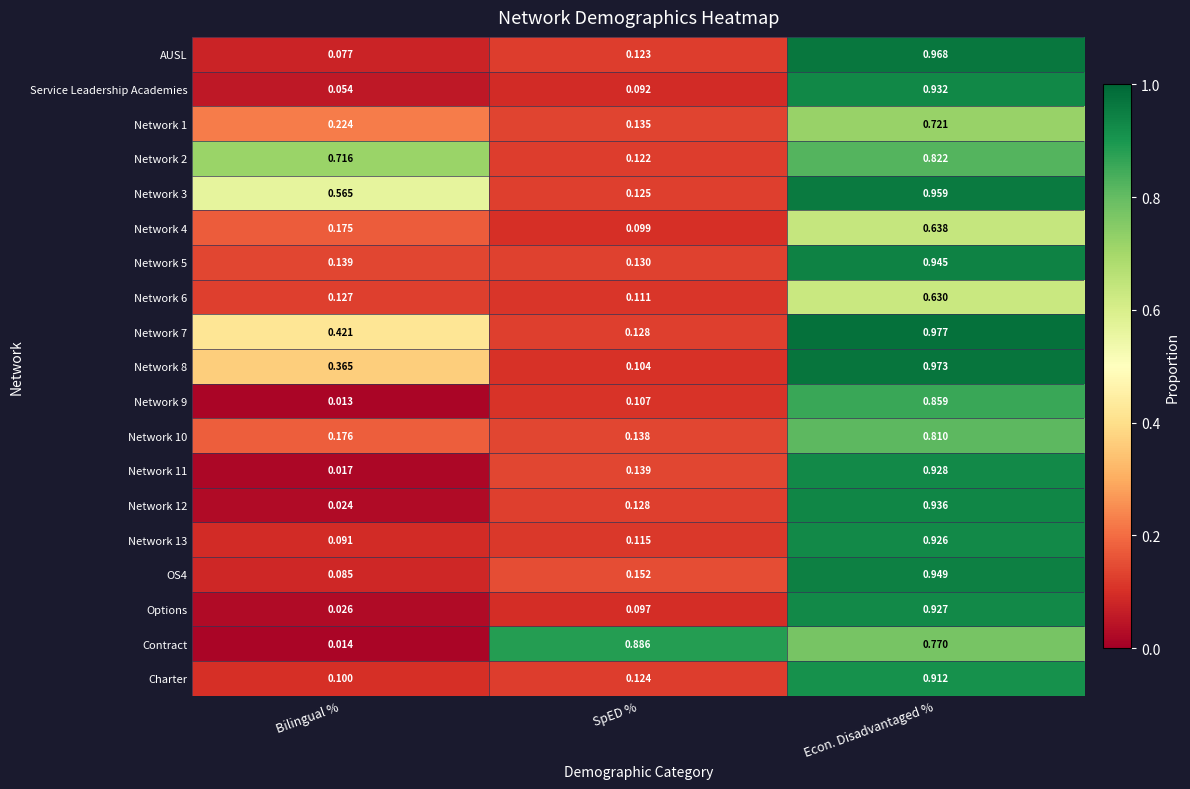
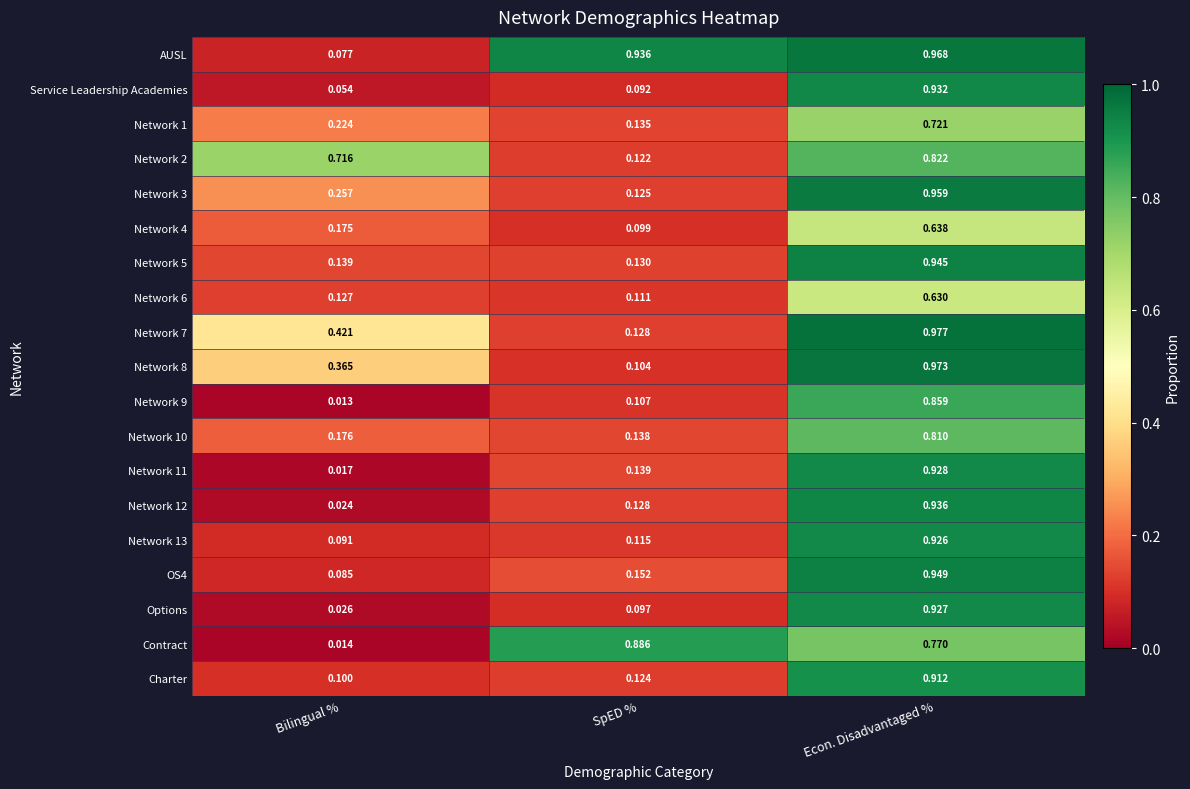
AUSL, SpED %: 0.123 -> 0.936
Network 3, Bilingual %: 0.565 -> 0.257
